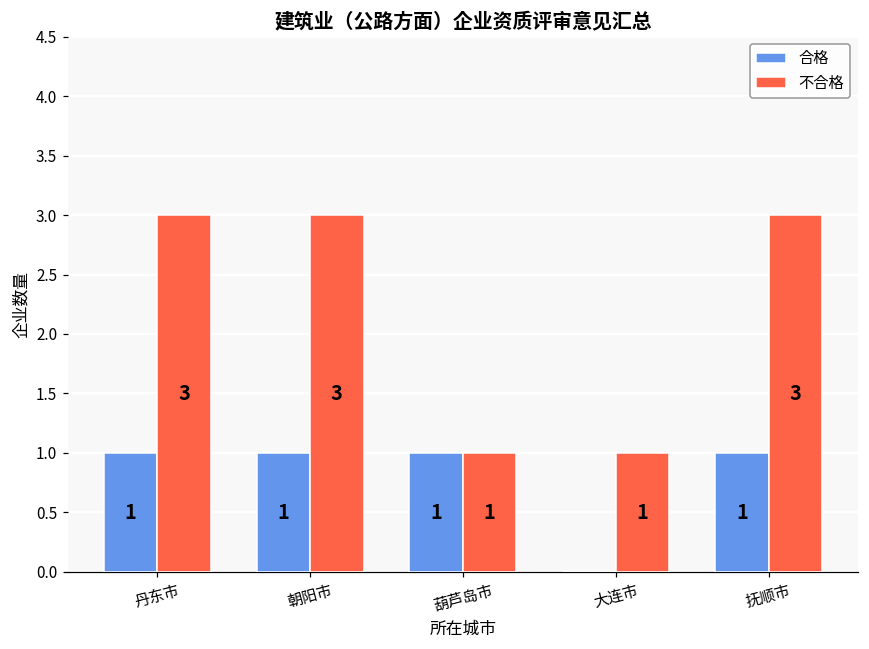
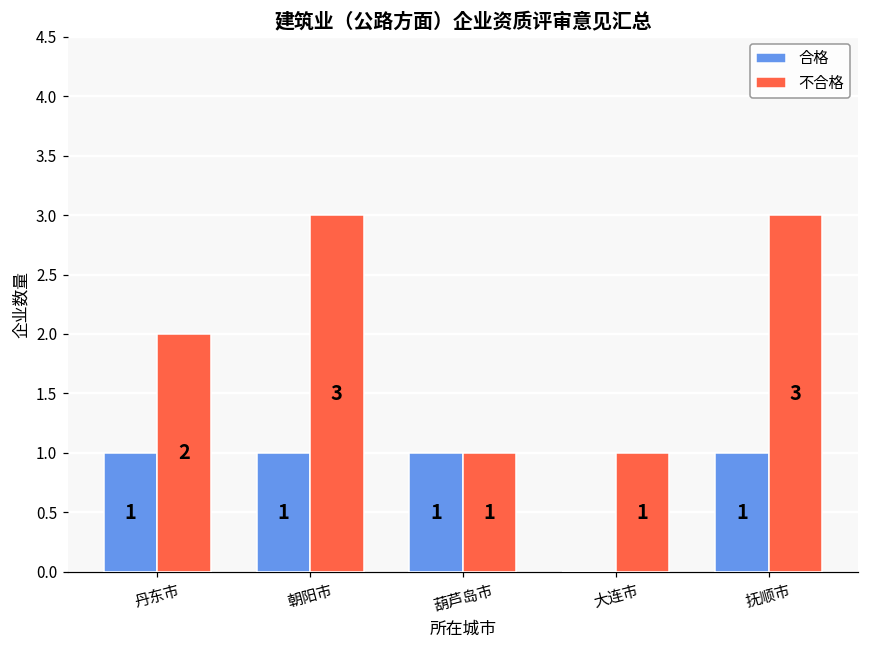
不合格, 丹东市: 3 -> 2
